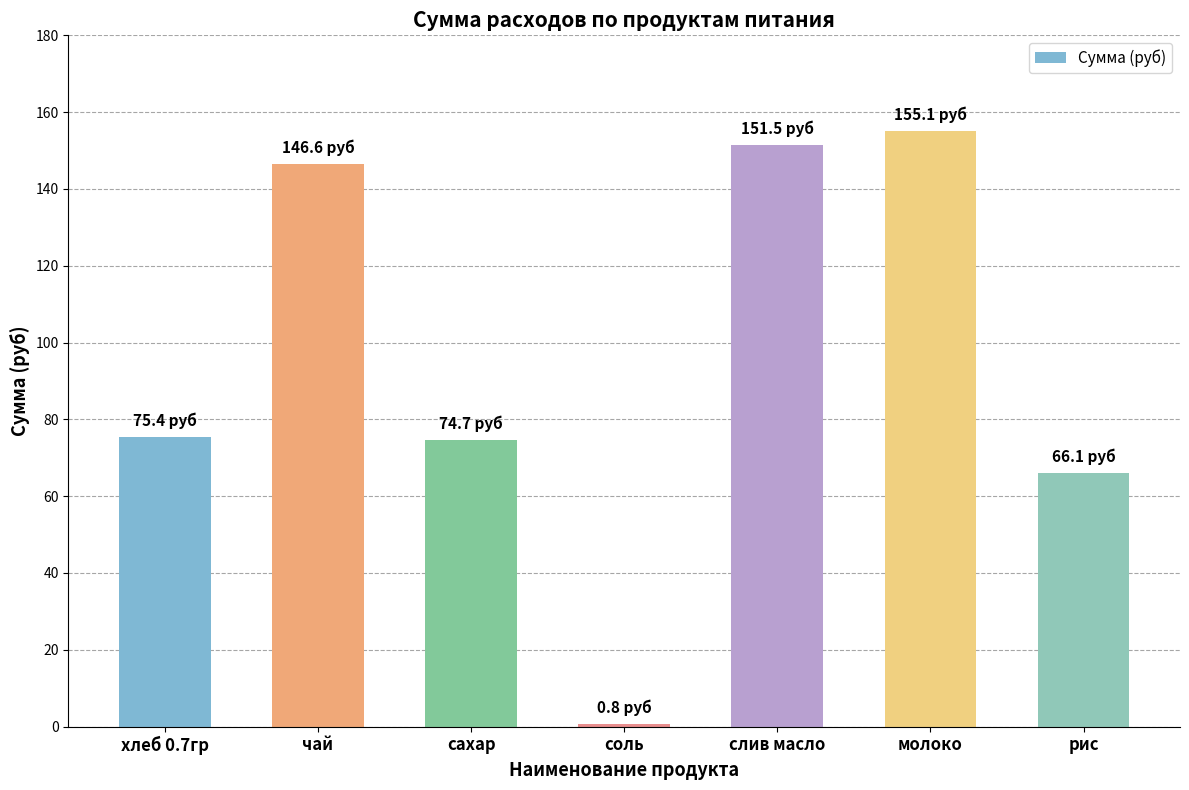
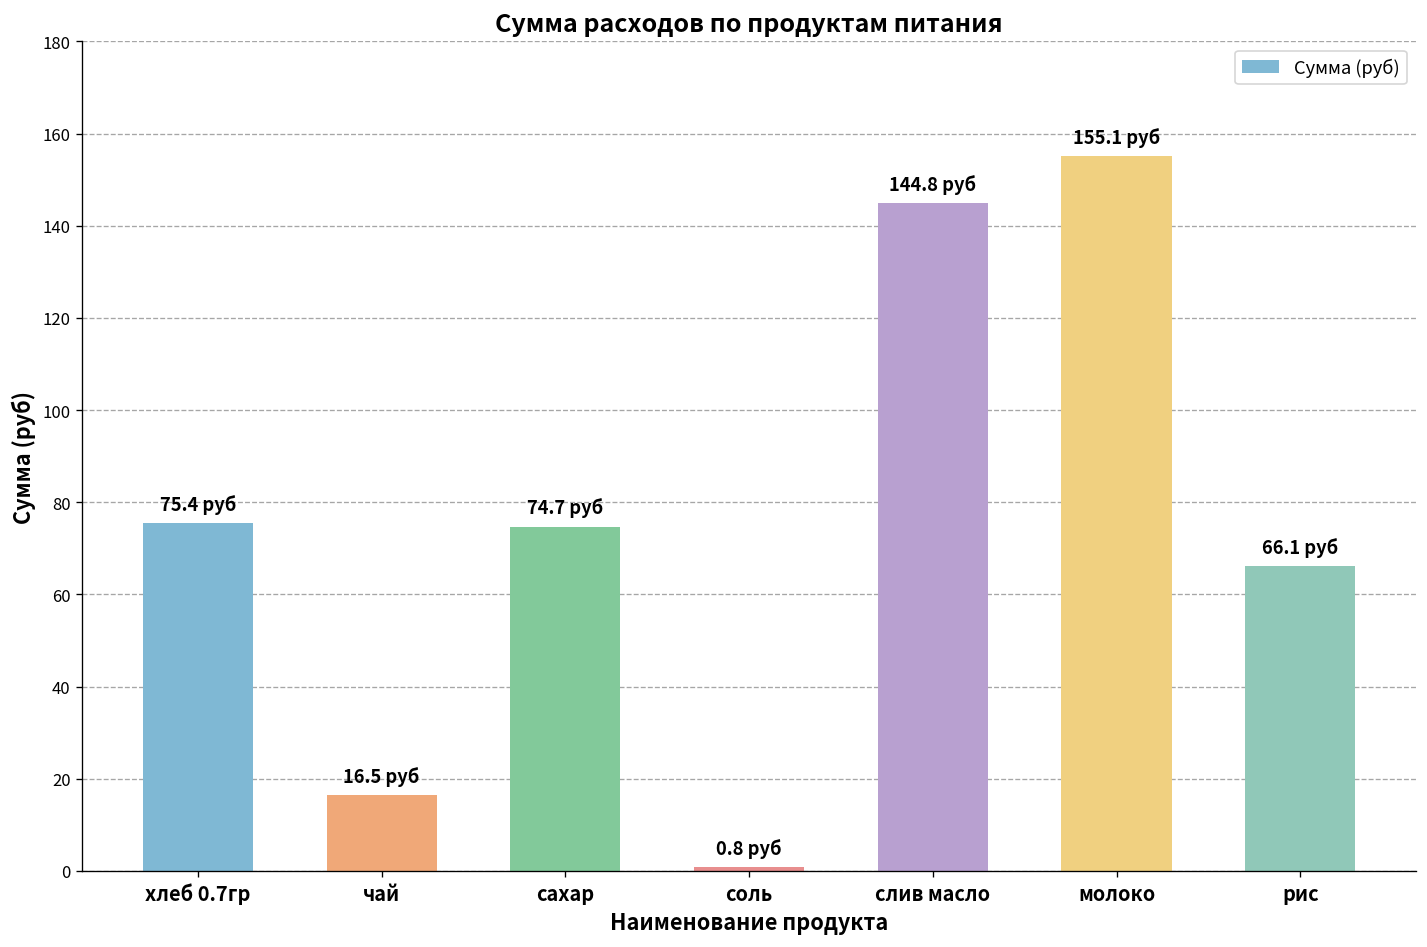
чай: 146.6 -> 16.5
слив масло: 151.5 -> 144.8
